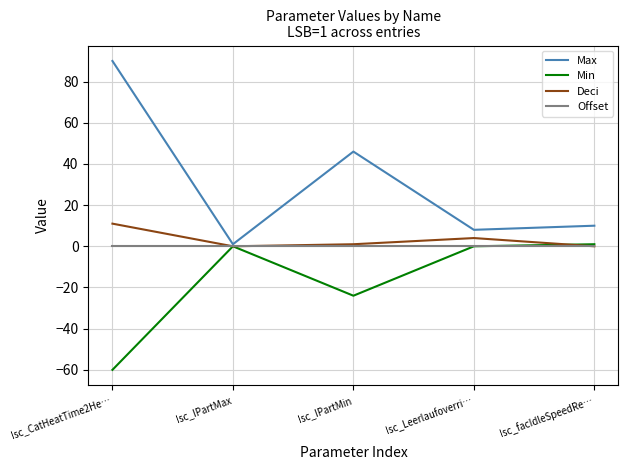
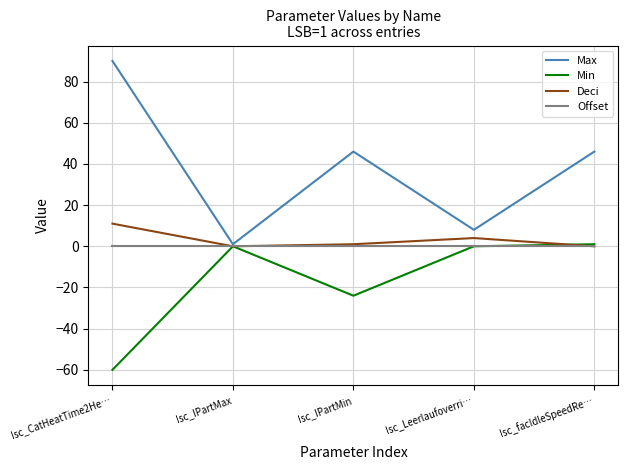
Max, Isc_facIdleSpeedRe…: 10 -> 46
